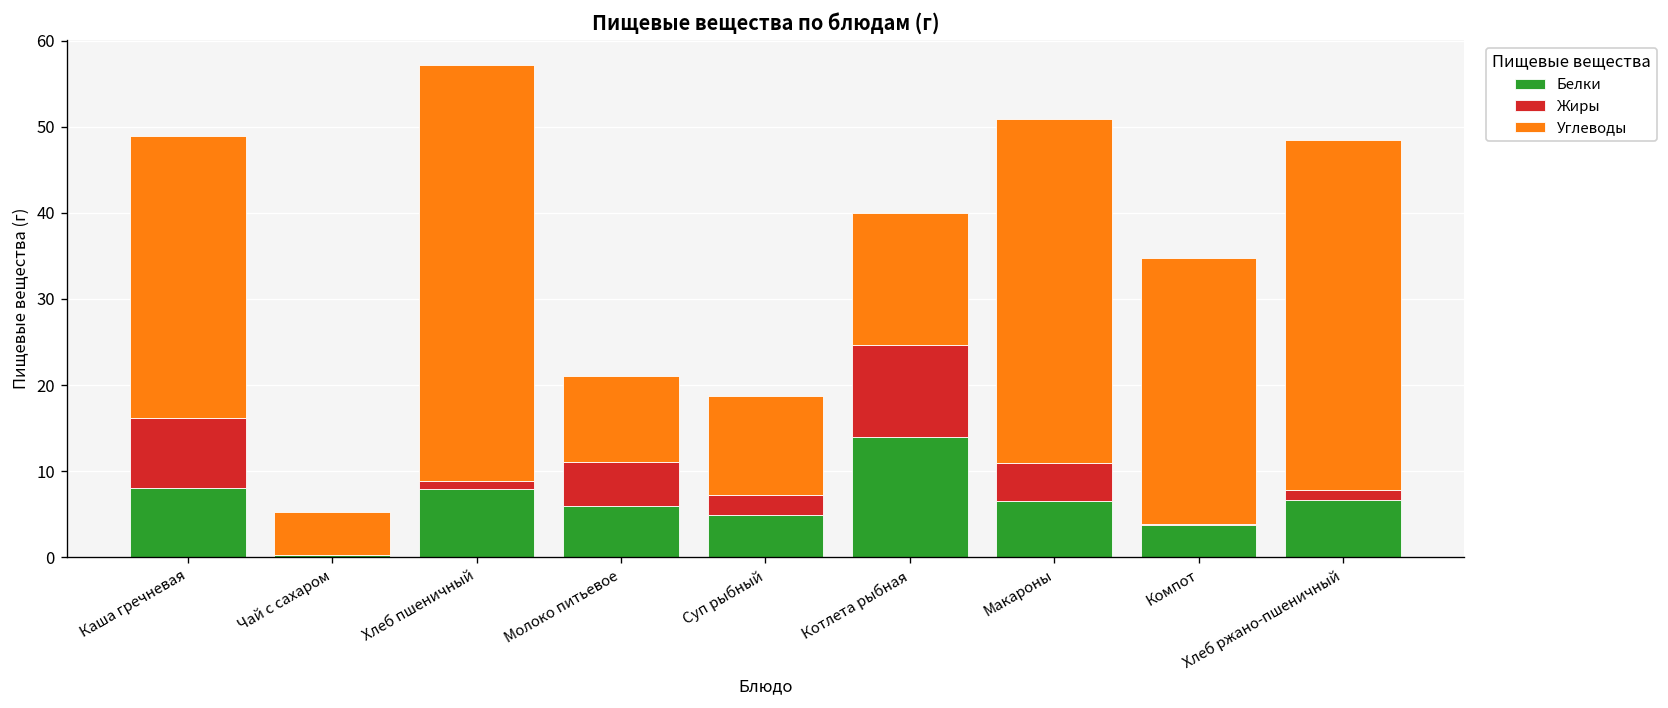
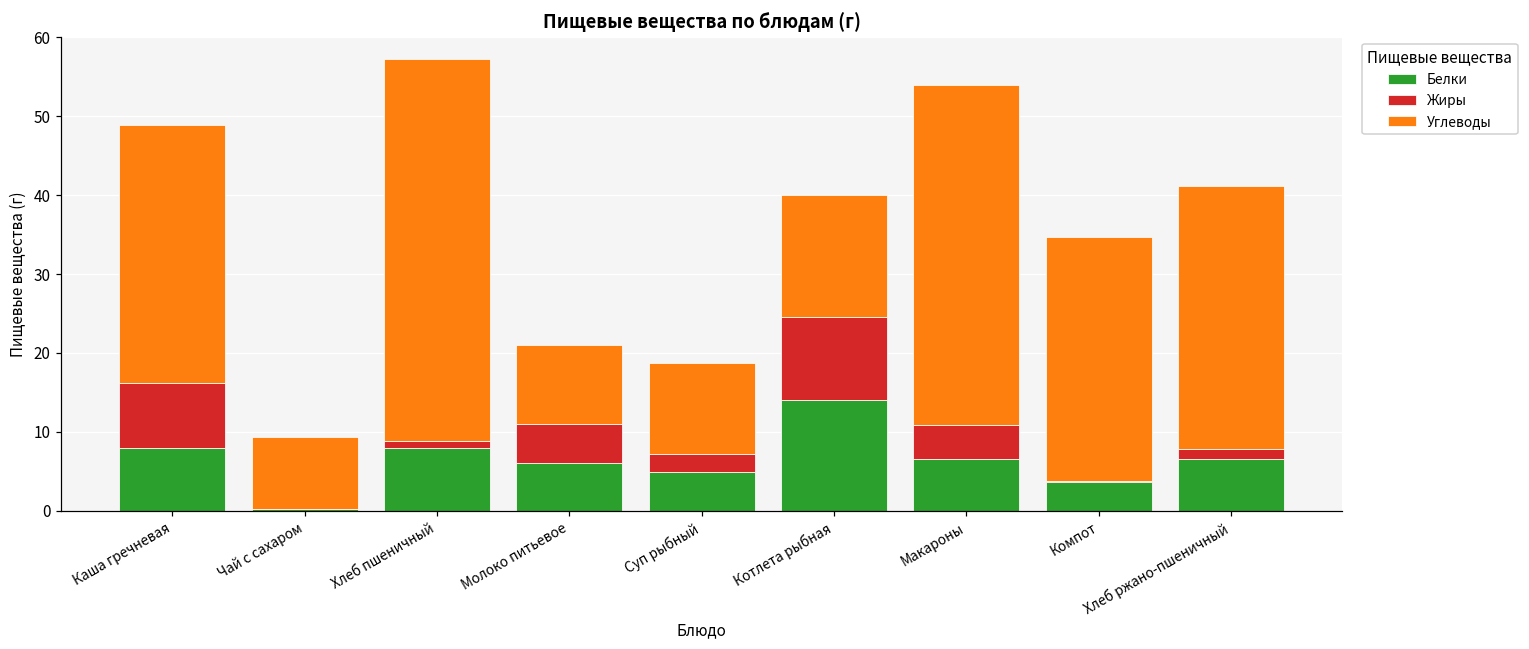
Углеводы, Чай с сахаром: 5 -> 9
Углеводы, Макароны: 40 -> 43
Углеводы, Хлеб ржано-пшеничный: 41 -> 33
